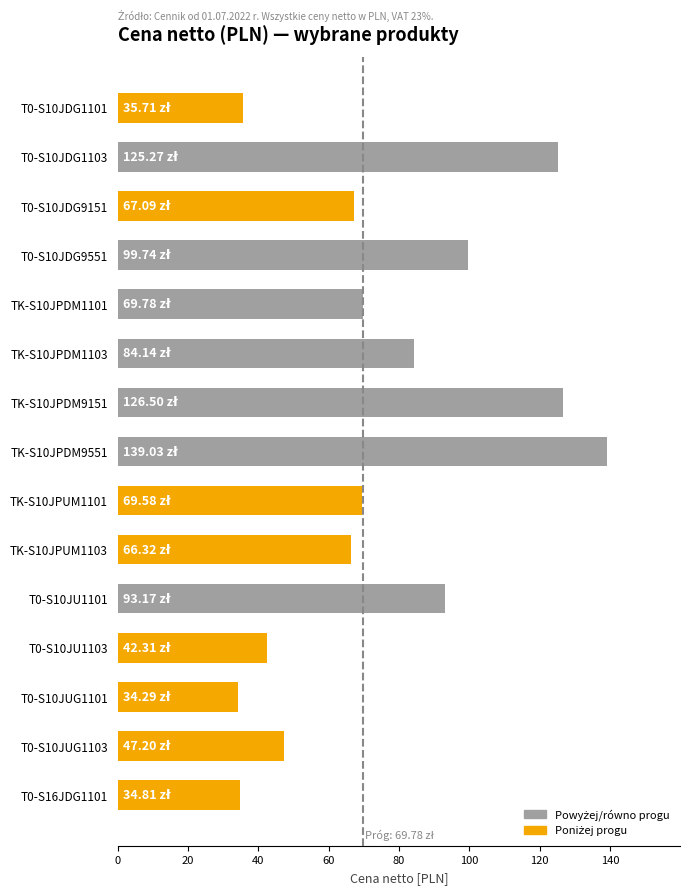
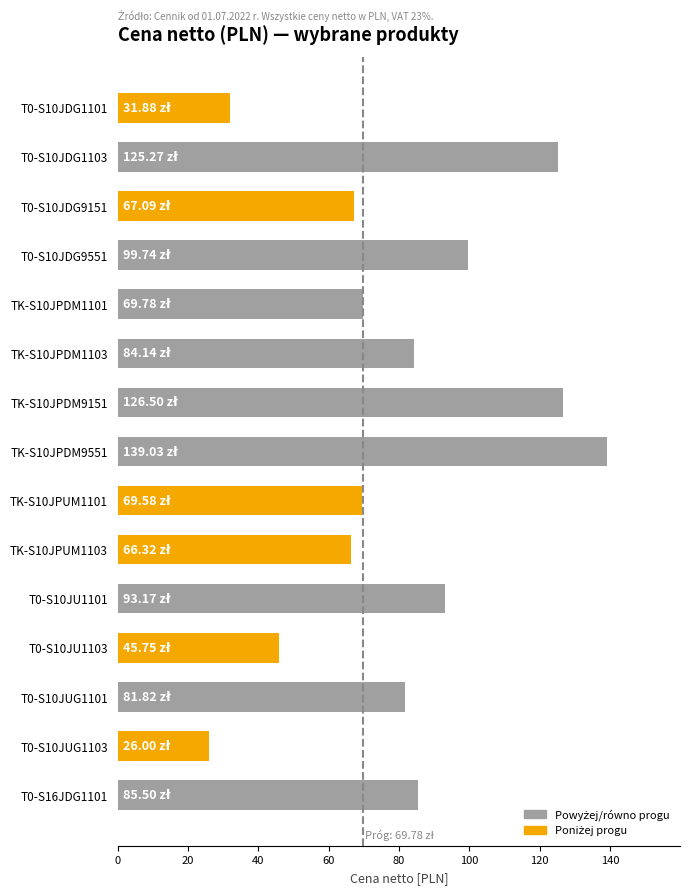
T0-S10JDG1101: 35.71 -> 31.88
T0-S10JU1103: 42.31 -> 45.75
T0-S10JUG1101: 34.29 -> 81.82
T0-S10JUG1103: 47.20 -> 26.00
T0-S16JDG1101: 34.81 -> 85.50
